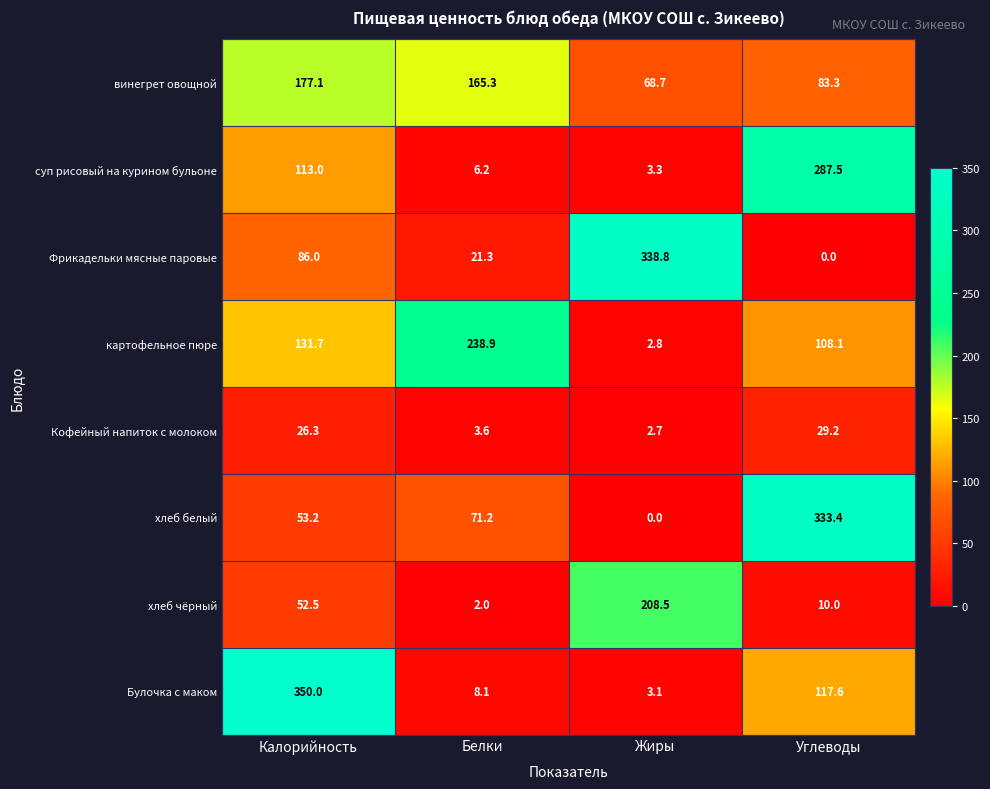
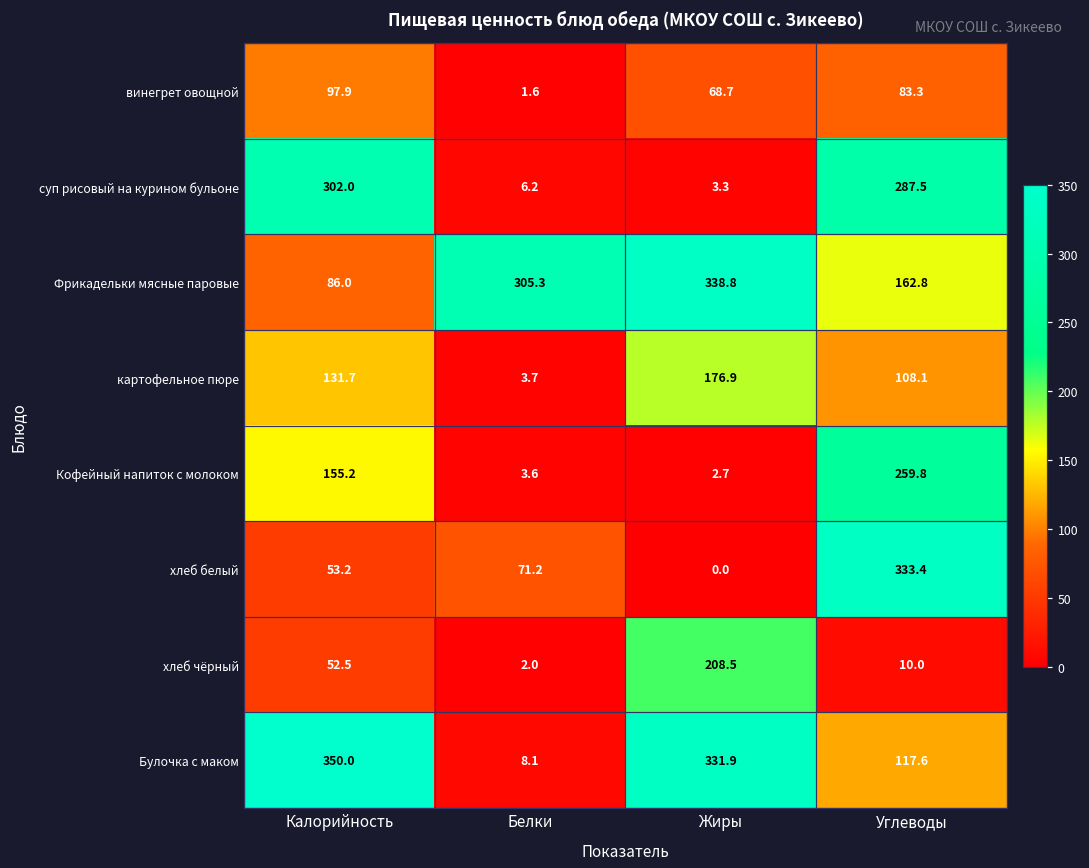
винегрет овощной, Калорийность: 177.1 -> 97.9
винегрет овощной, Белки: 165.3 -> 1.6
суп рисовый на курином бульоне, Калорийность: 113.0 -> 302.0
Фрикадельки мясные паровые, Белки: 21.3 -> 305.3
Фрикадельки мясные паровые, Углеводы: 0.0 -> 162.8
картофельное пюре, Белки: 238.9 -> 3.7
картофельное пюре, Жиры: 2.8 -> 176.9
Кофейный напиток с молоком, Калорийность: 26.3 -> 155.2
Кофейный напиток с молоком, Углеводы: 29.2 -> 259.8
Булочка с маком, Жиры: 3.1 -> 331.9
